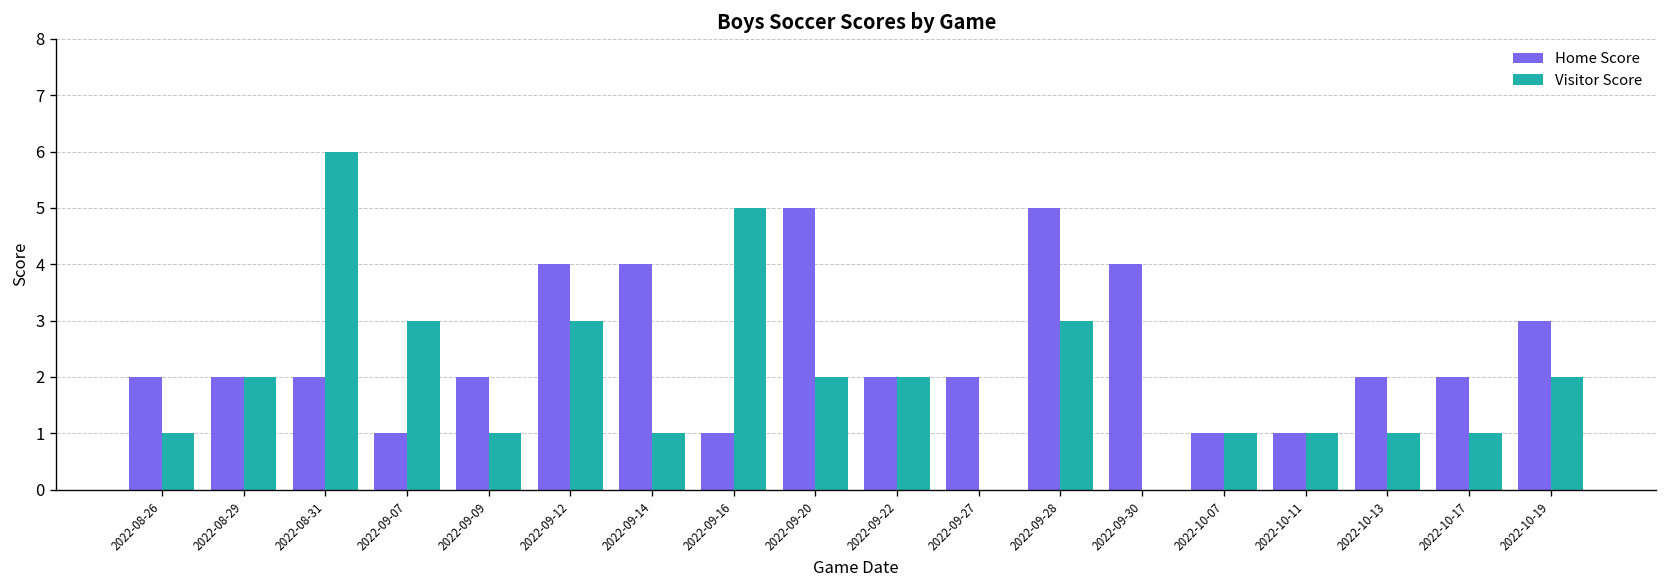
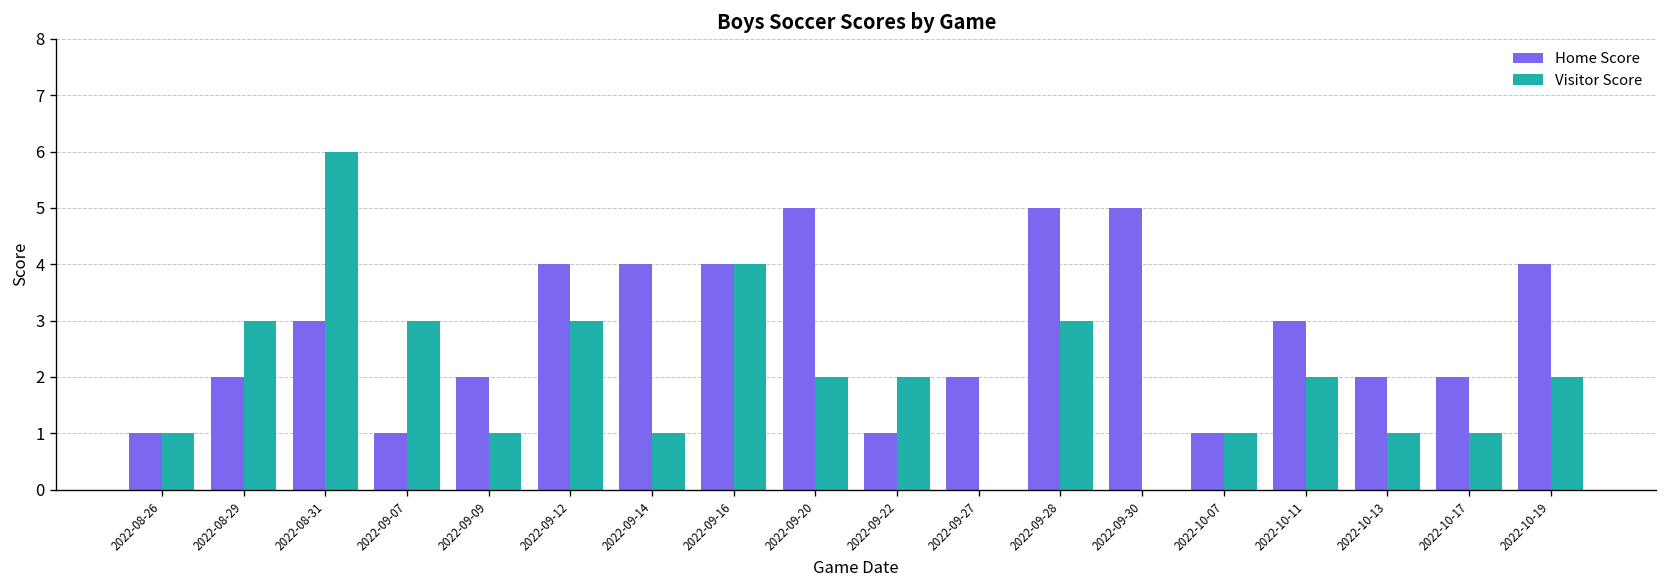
Home Score, 2022-08-26: 2 -> 1
Visitor Score, 2022-08-29: 2 -> 3
Home Score, 2022-08-31: 2 -> 3
Home Score, 2022-09-16: 1 -> 4
Visitor Score, 2022-09-16: 5 -> 4
Home Score, 2022-09-22: 2 -> 1
Home Score, 2022-09-30: 4 -> 5
Home Score, 2022-10-11: 1 -> 3
Visitor Score, 2022-10-11: 1 -> 2
Home Score, 2022-10-19: 3 -> 4
